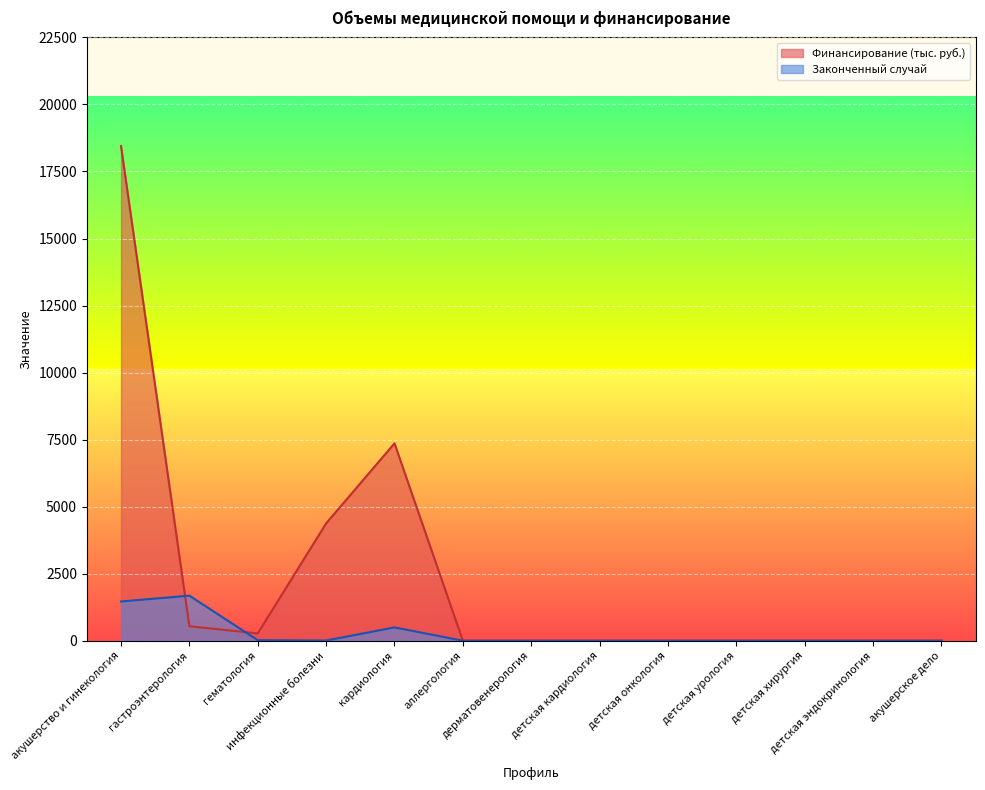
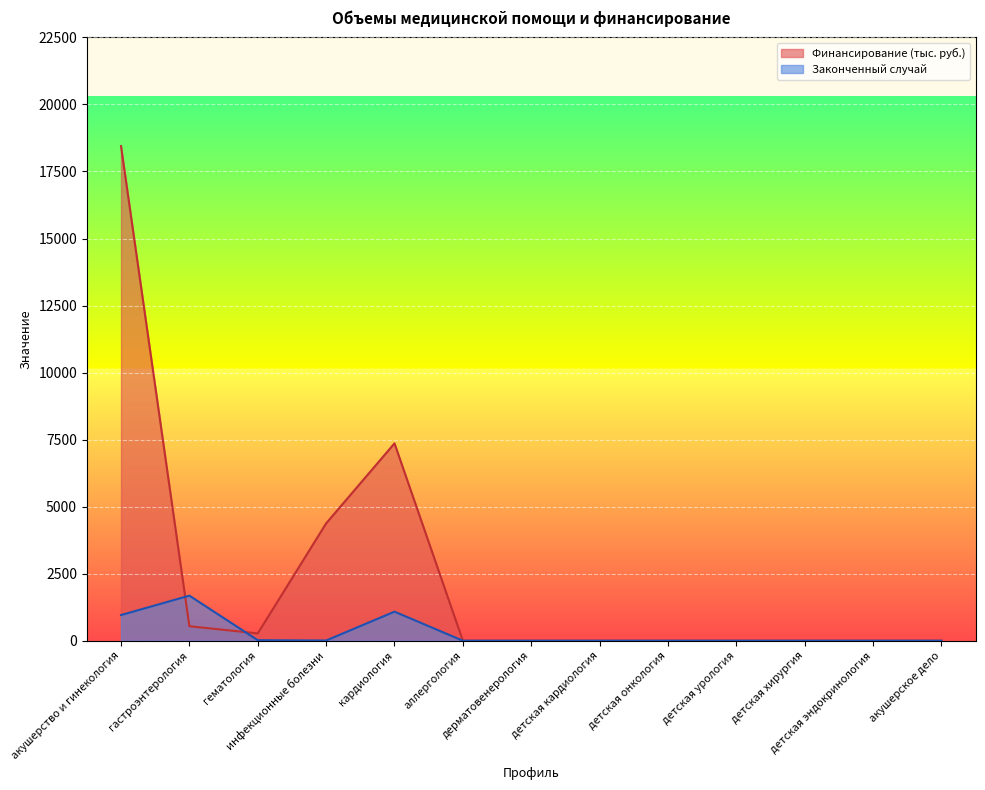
Законченный случай, акушерство и гинекология: 1500 -> 1000
Законченный случай, кардиология: 500 -> 1100
